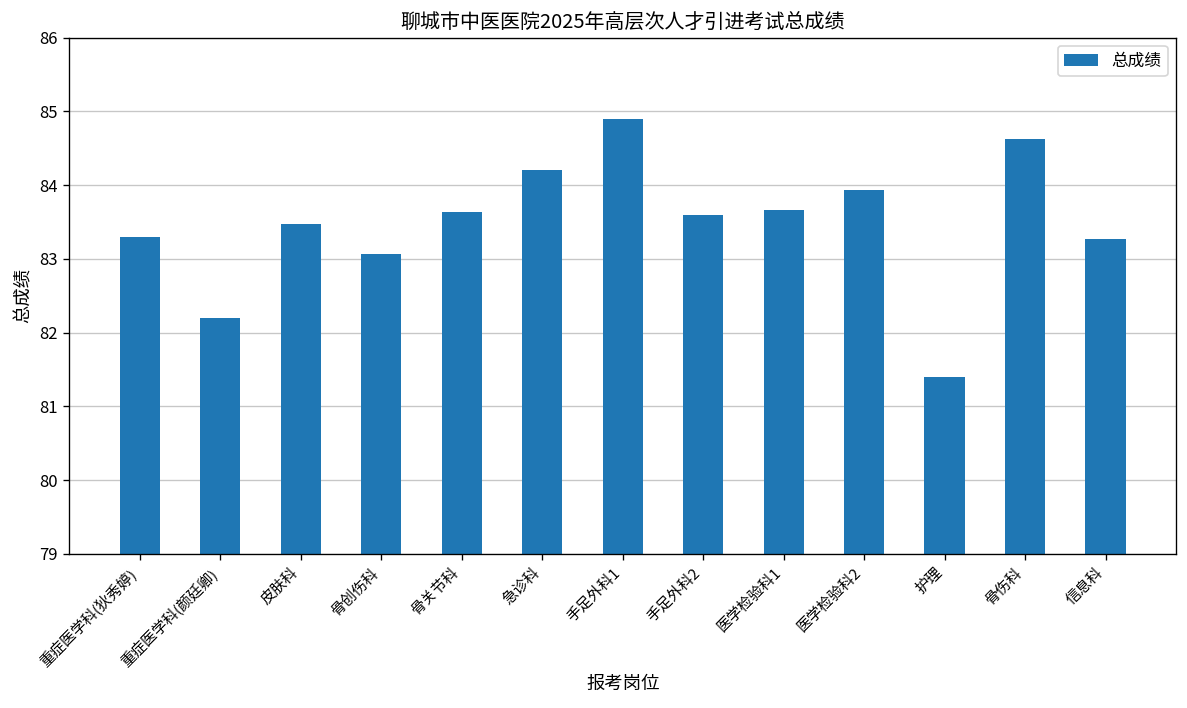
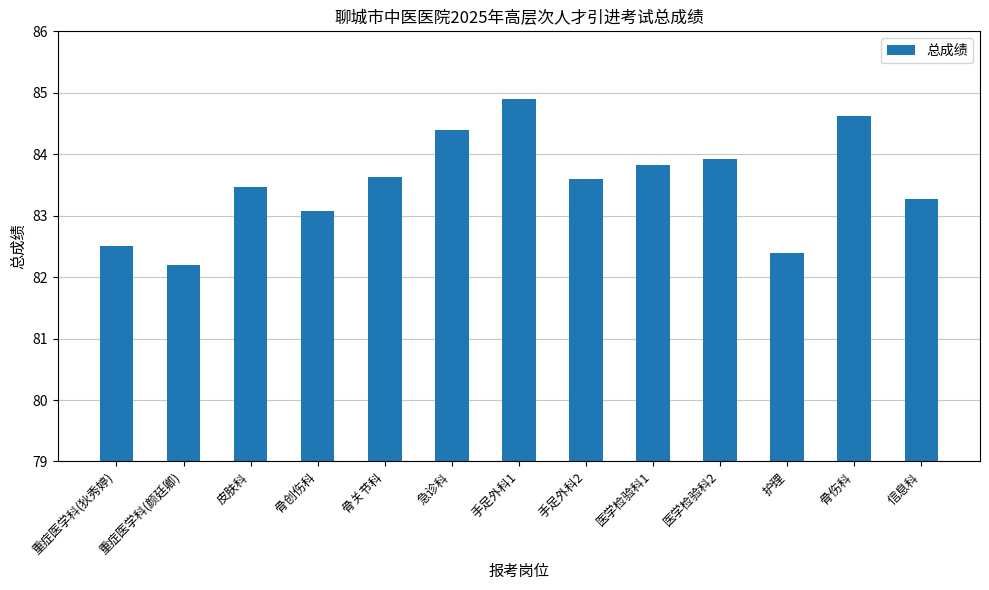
重症医学科(狄秀婷): 83.3 -> 82.5
急诊科: 84.2 -> 84.4
医学检验科1: 83.7 -> 83.8
护理: 81.4 -> 82.4
